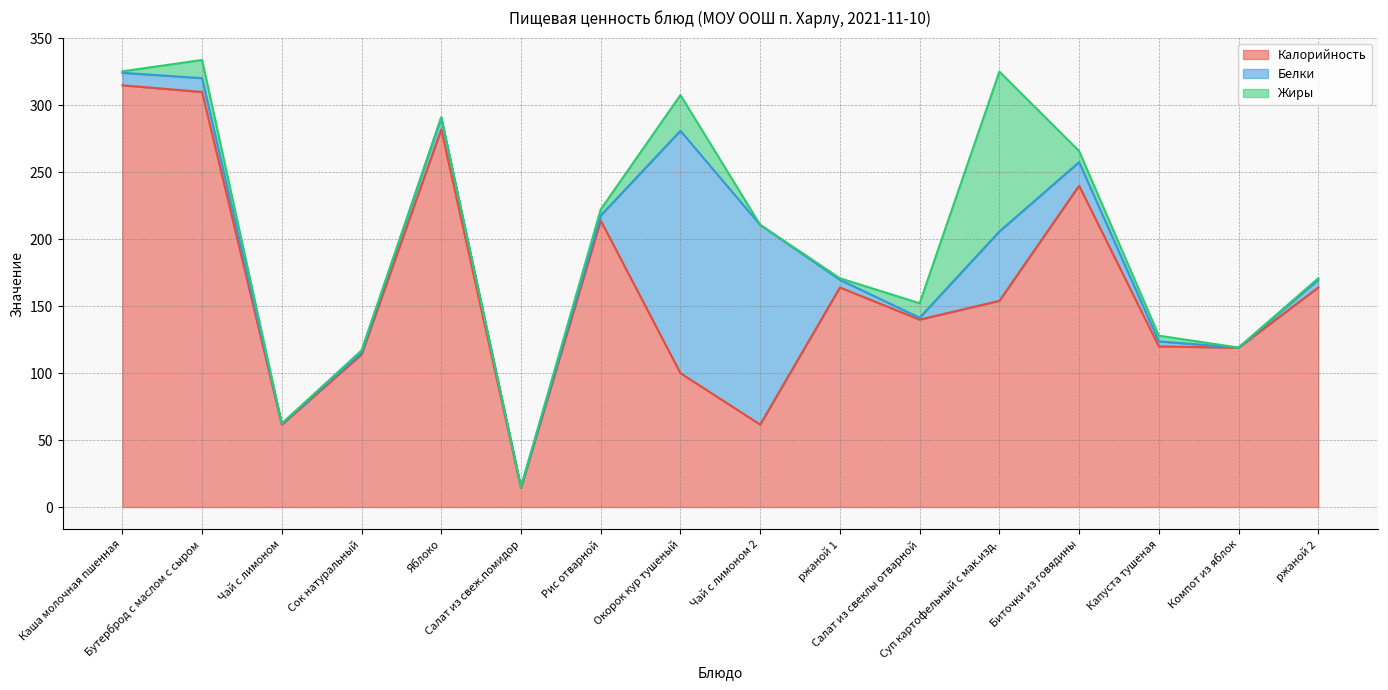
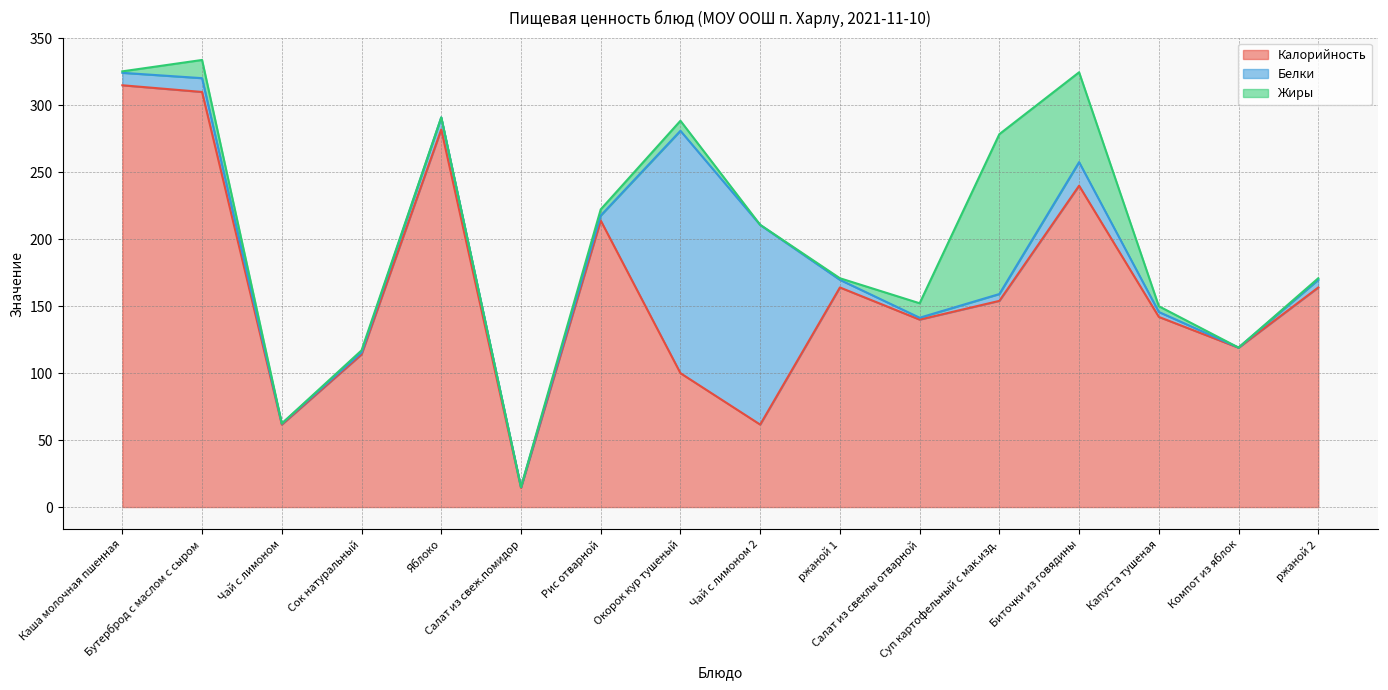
Жиры, Окорок кур тушеный: 27 -> 8
Белки, Суп картофельный с мак.изд.: 52 -> 5
Жиры, Биточки из говядины: 8 -> 67
Калорийность, Капуста тушеная: 120 -> 142
